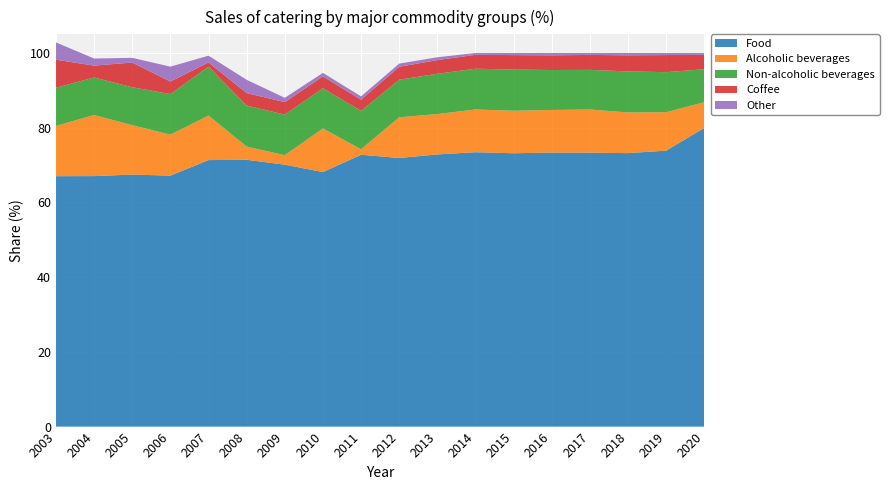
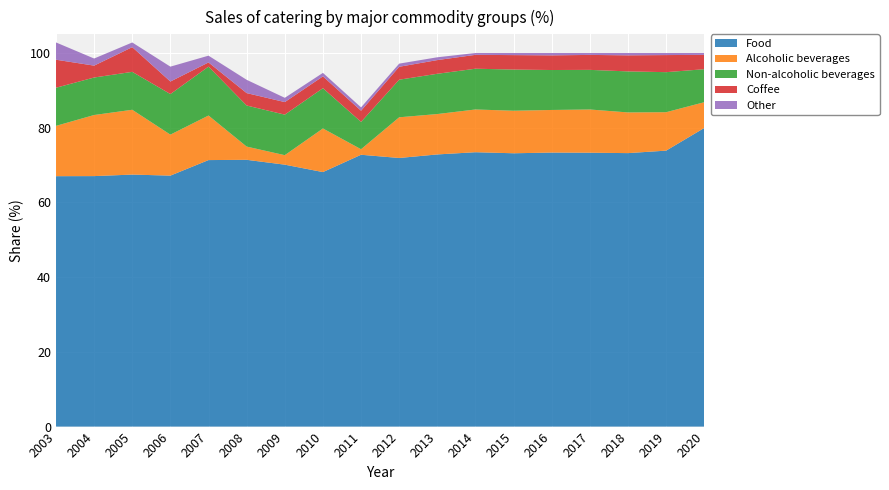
Alcoholic beverages, 2005: 13 -> 17
Non-alcoholic beverages, 2011: 10 -> 7
